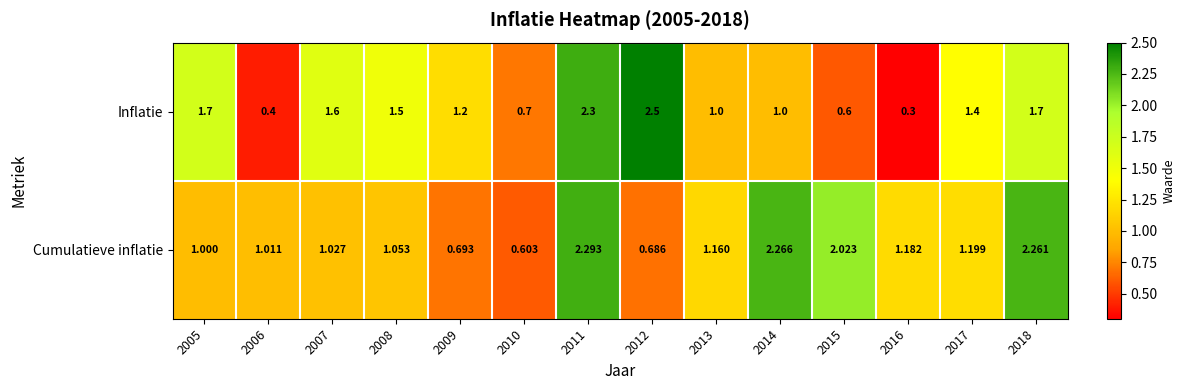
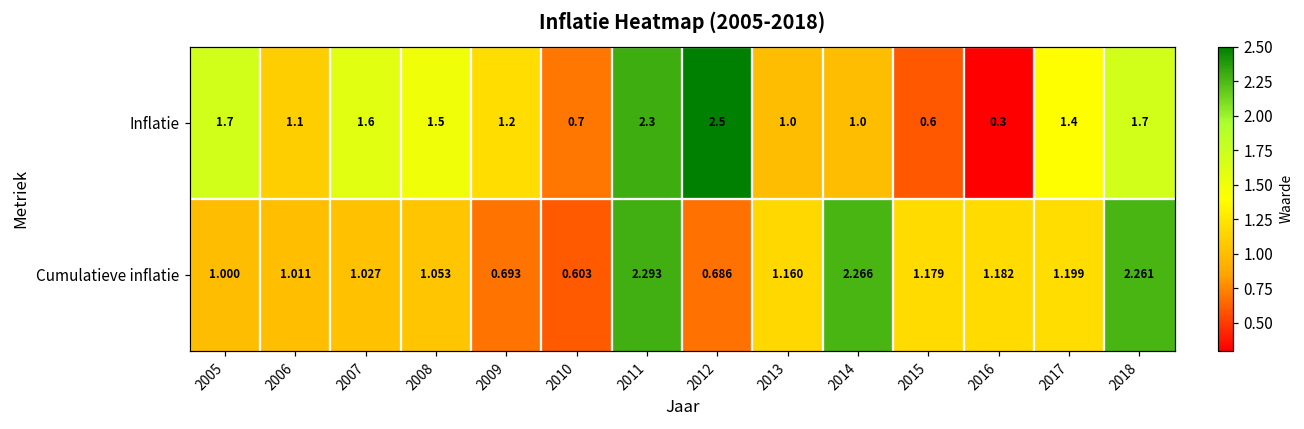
Inflatie, 2006: 0.4 -> 1.1
Cumulatieve inflatie, 2015: 2.023 -> 1.179
